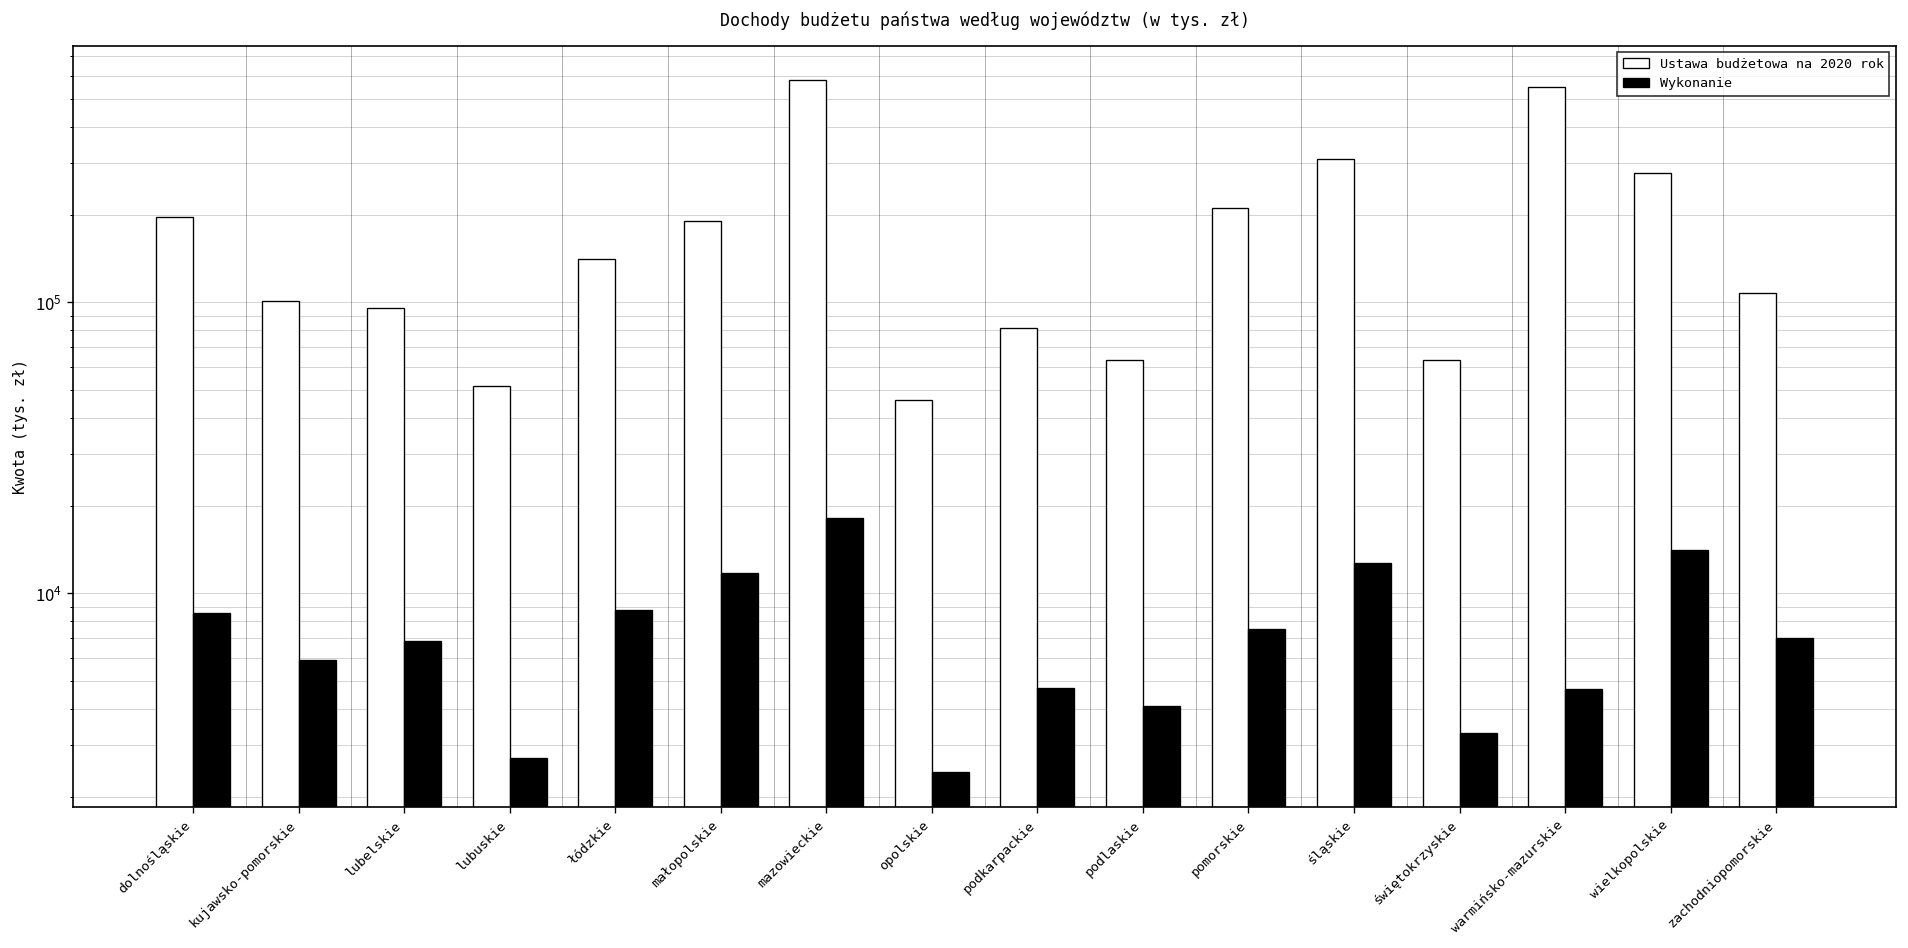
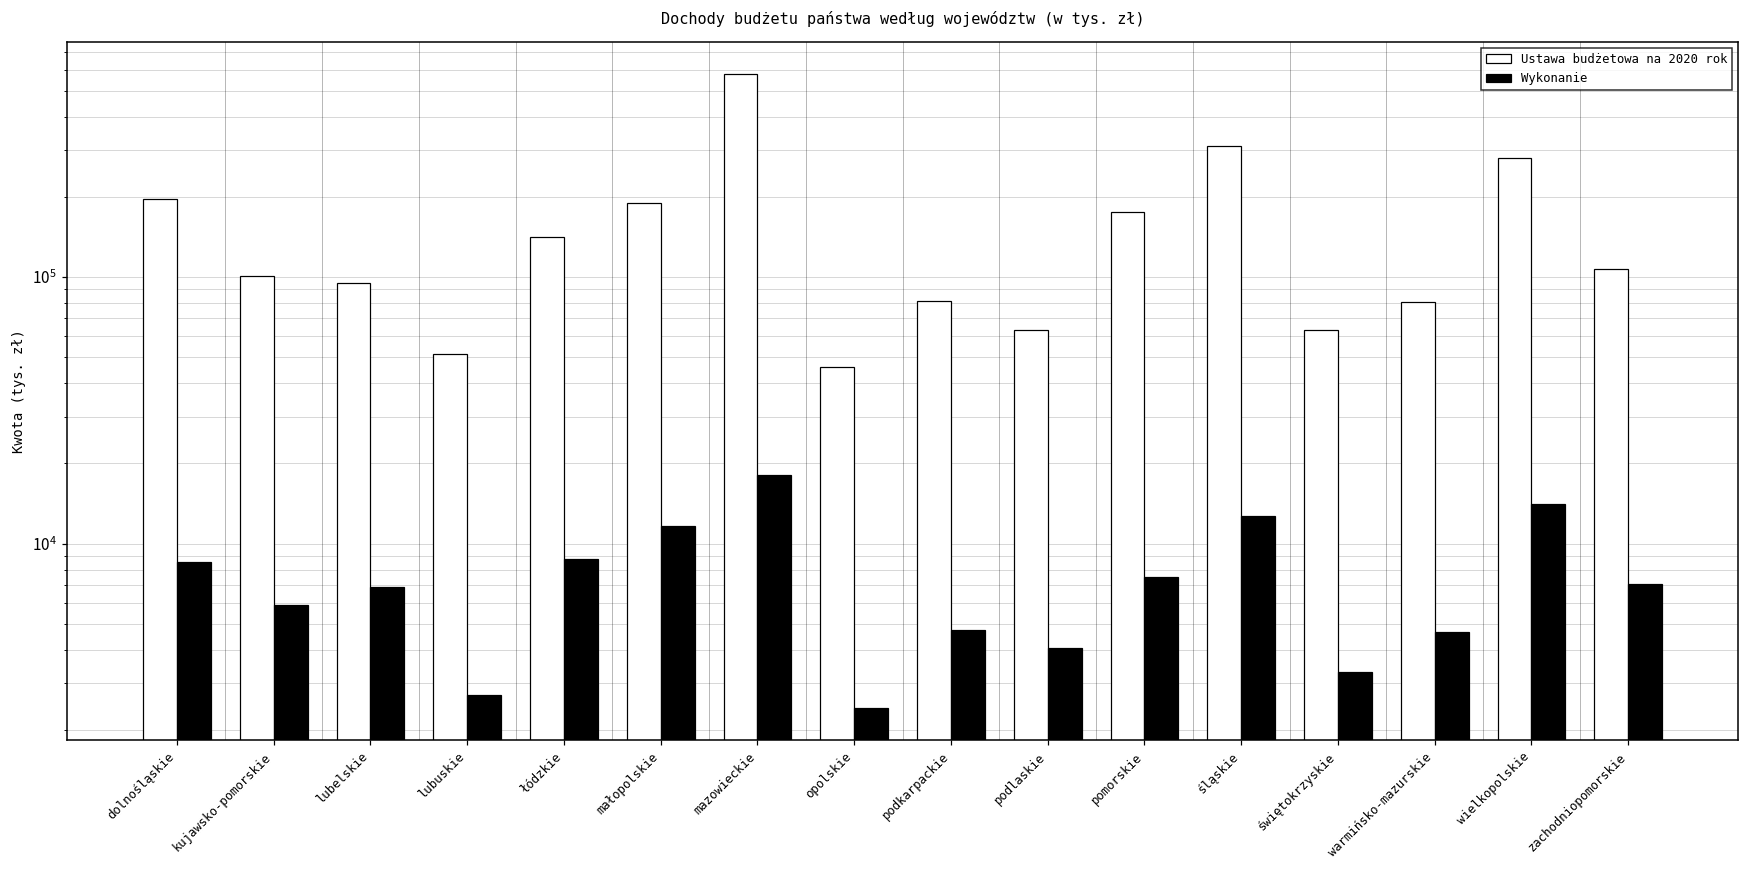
Ustawa budżetowa na 2020 rok, pomorskie: 210000 -> 180000
Ustawa budżetowa na 2020 rok, warmińsko-mazurskie: 550000 -> 81000
